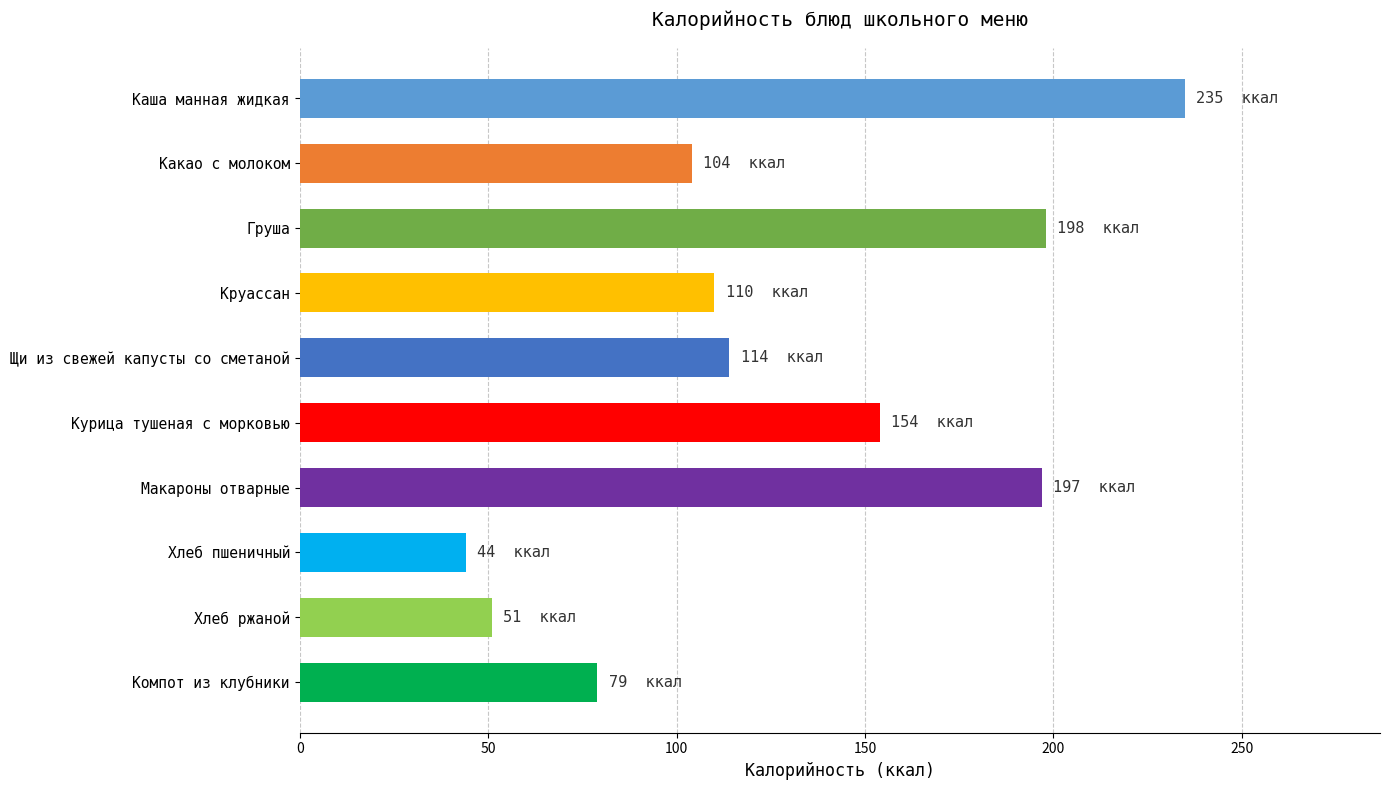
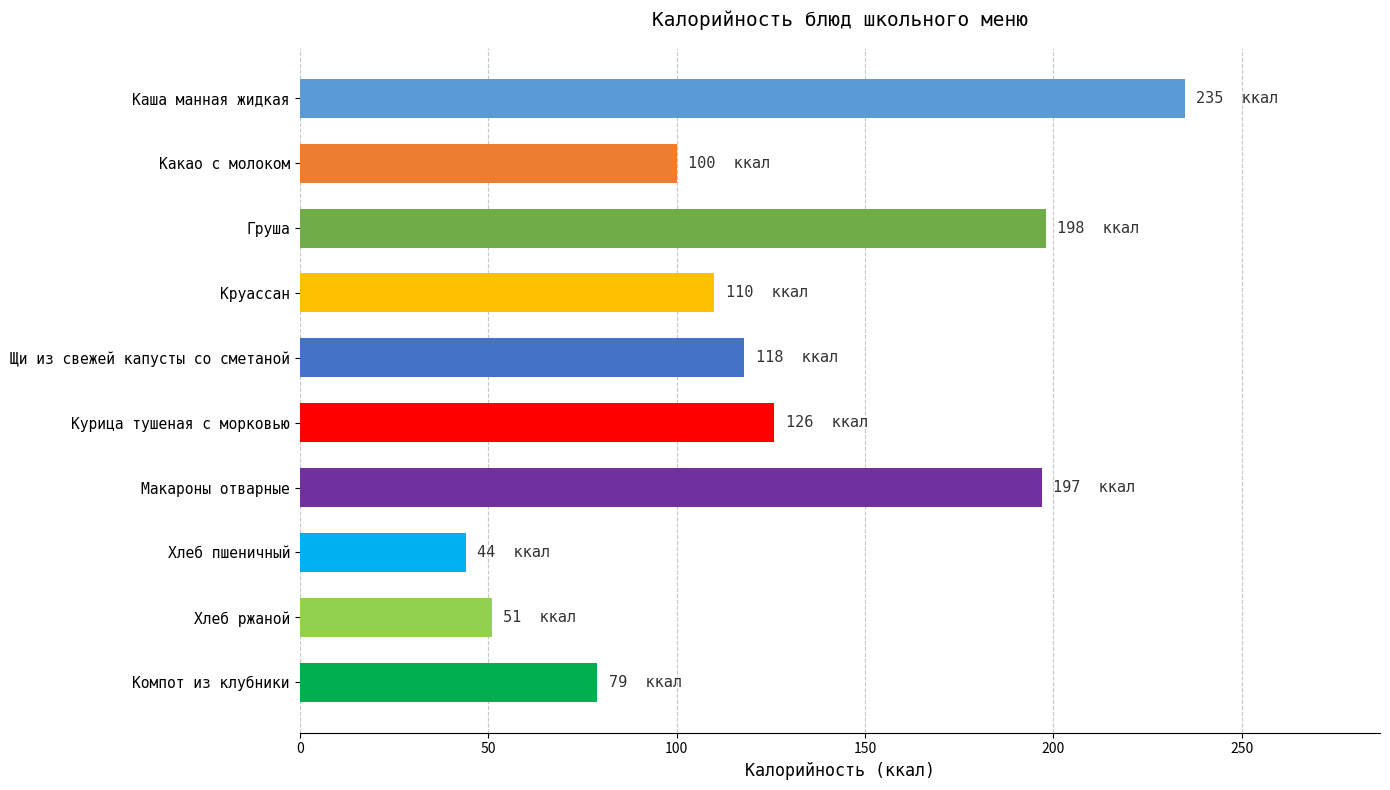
Какао с молоком: 104 -> 100
Щи из свежей капусты со сметаной: 114 -> 118
Курица тушеная с морковью: 154 -> 126
